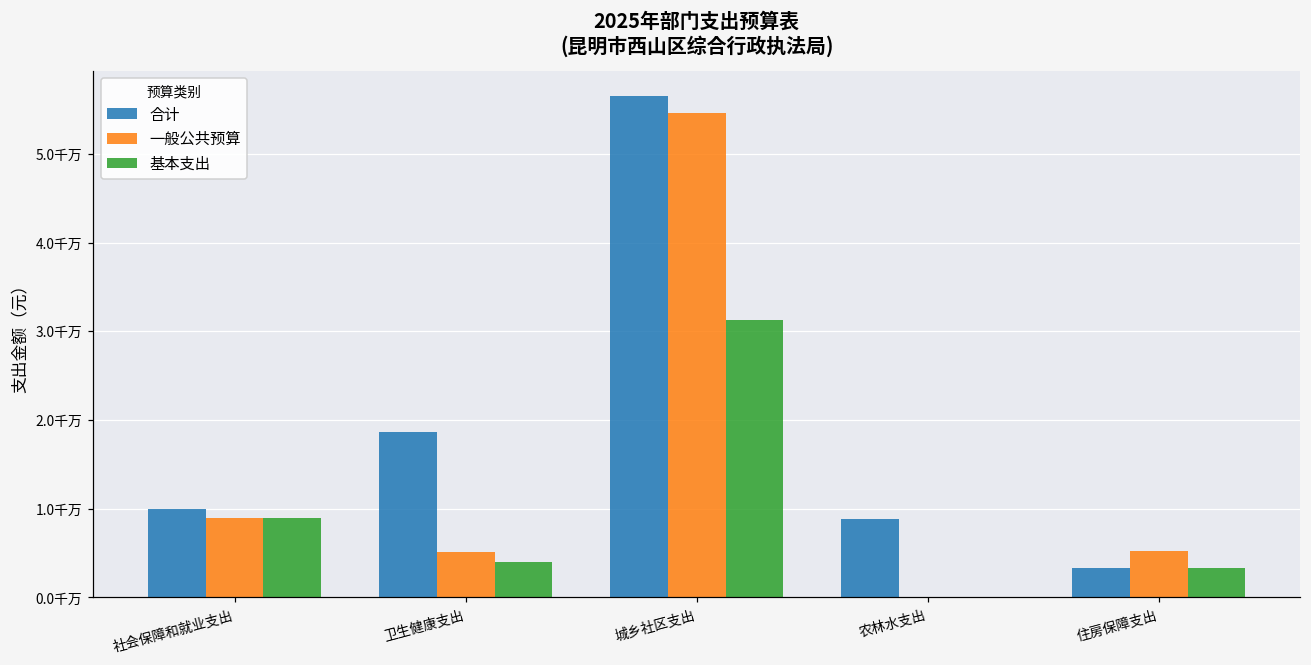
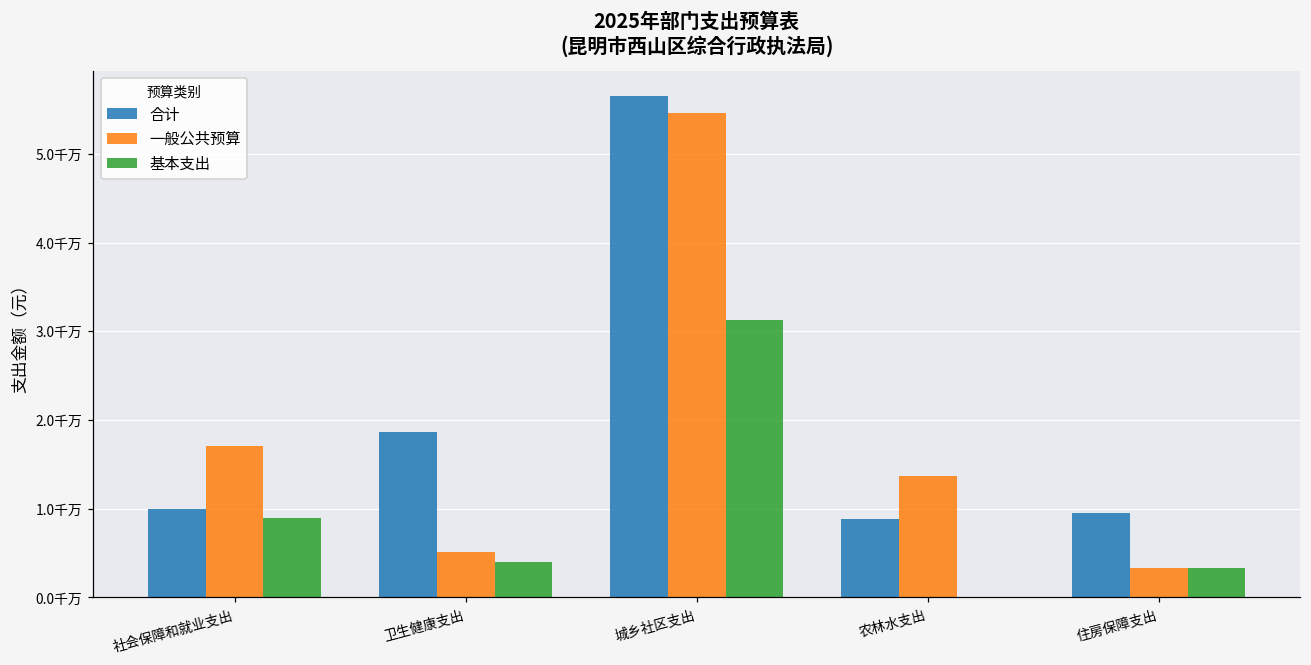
一般公共预算, 社会保障和就业支出: 0.9千万 -> 1.7千万
一般公共预算, 农林水支出: 0.0千万 -> 1.4千万
合计, 住房保障支出: 0.3千万 -> 1.0千万
一般公共预算, 住房保障支出: 0.5千万 -> 0.3千万
